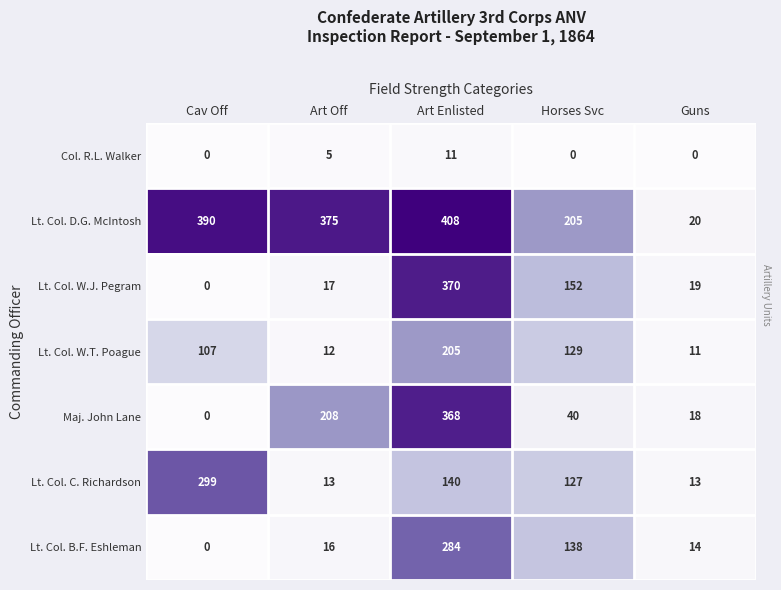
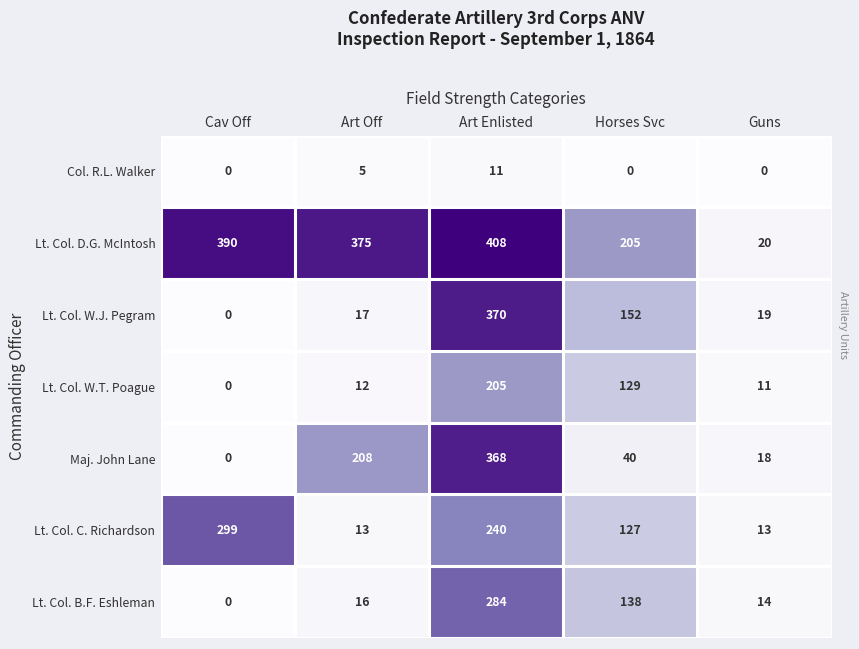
Lt. Col. W.T. Poague, Cav Off: 107 -> 0
Lt. Col. C. Richardson, Art Enlisted: 140 -> 240
